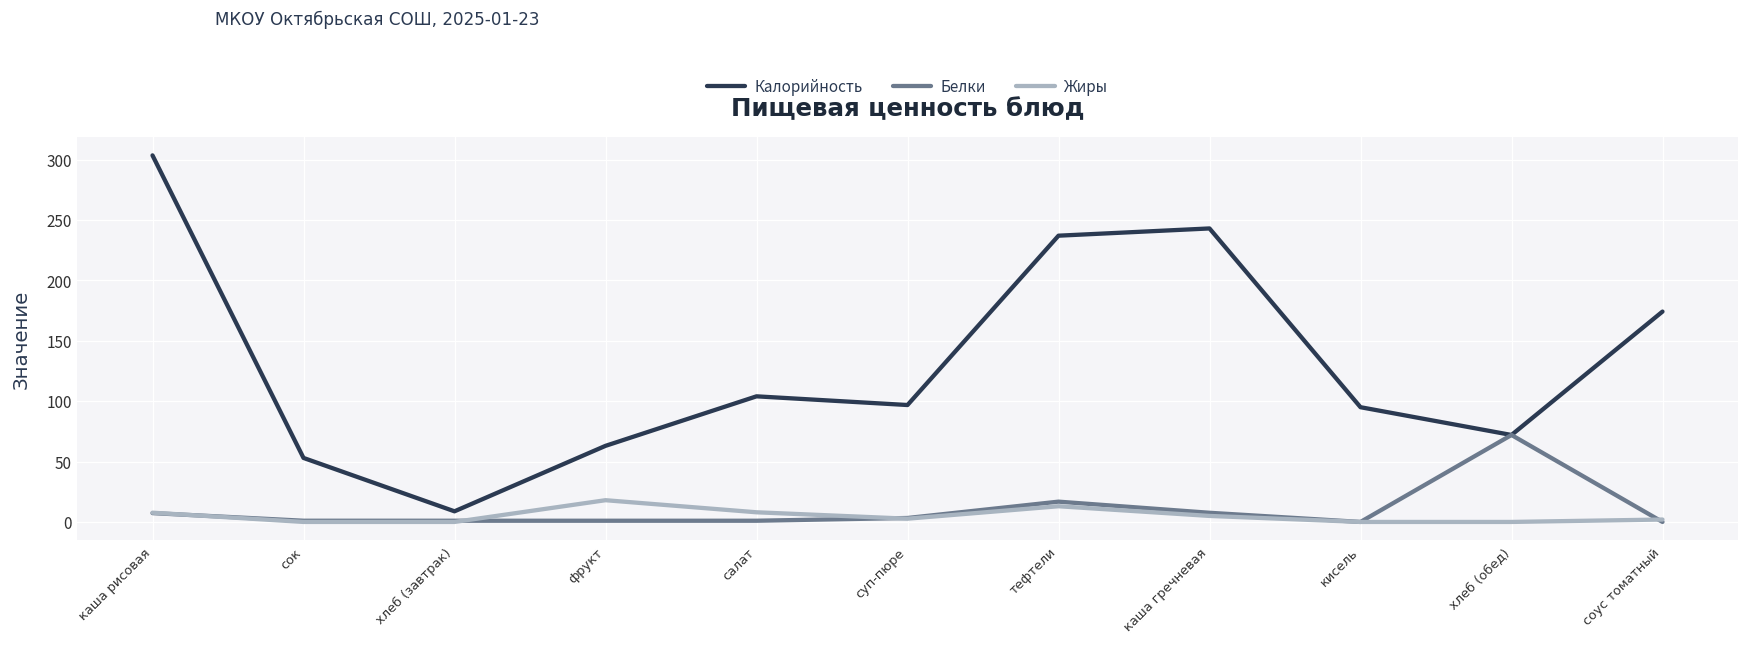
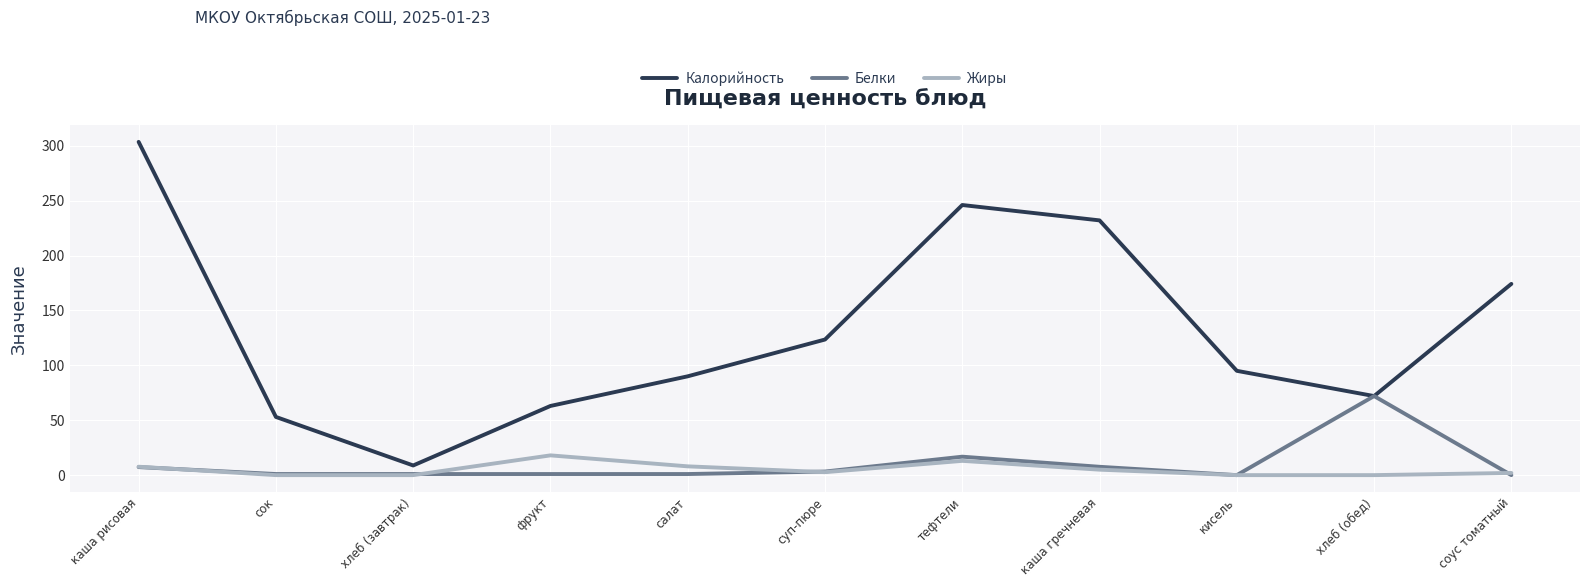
Калорийность, салат: 104 -> 90
Калорийность, суп-пюре: 97 -> 124
Калорийность, тефтели: 237 -> 246
Калорийность, каша гречневая: 243 -> 232
